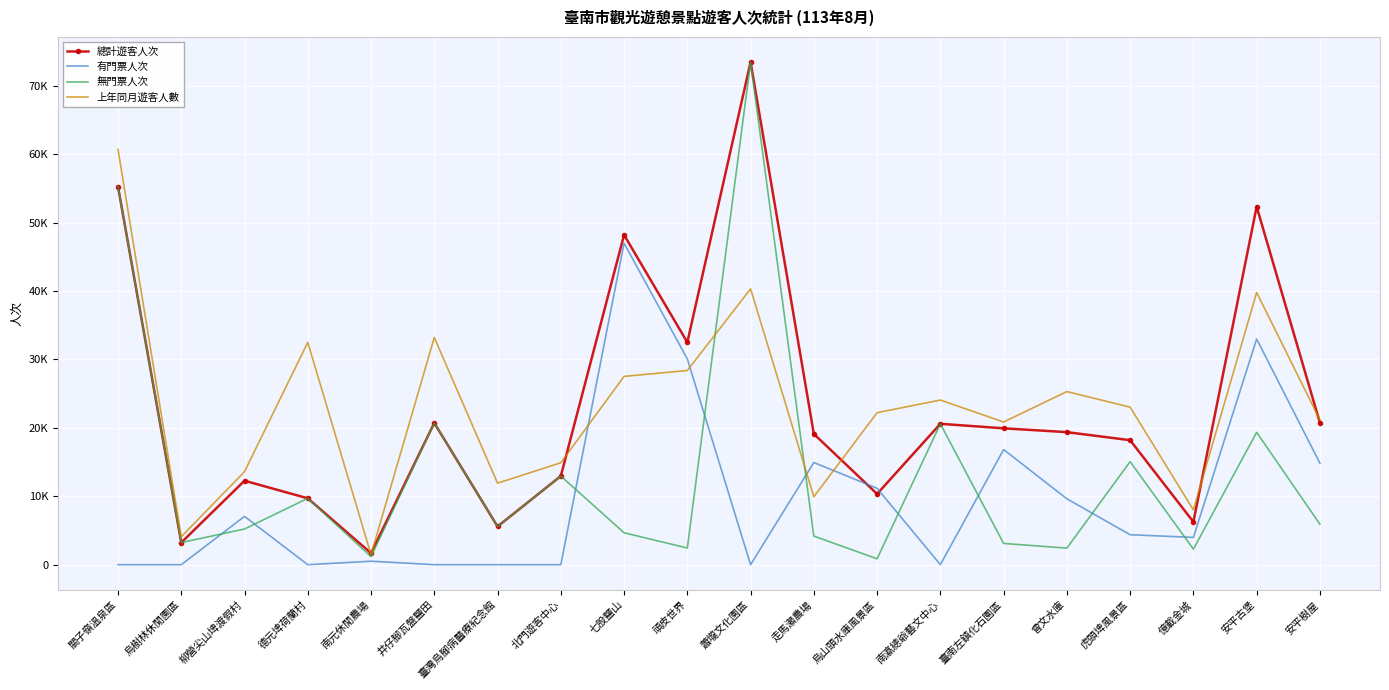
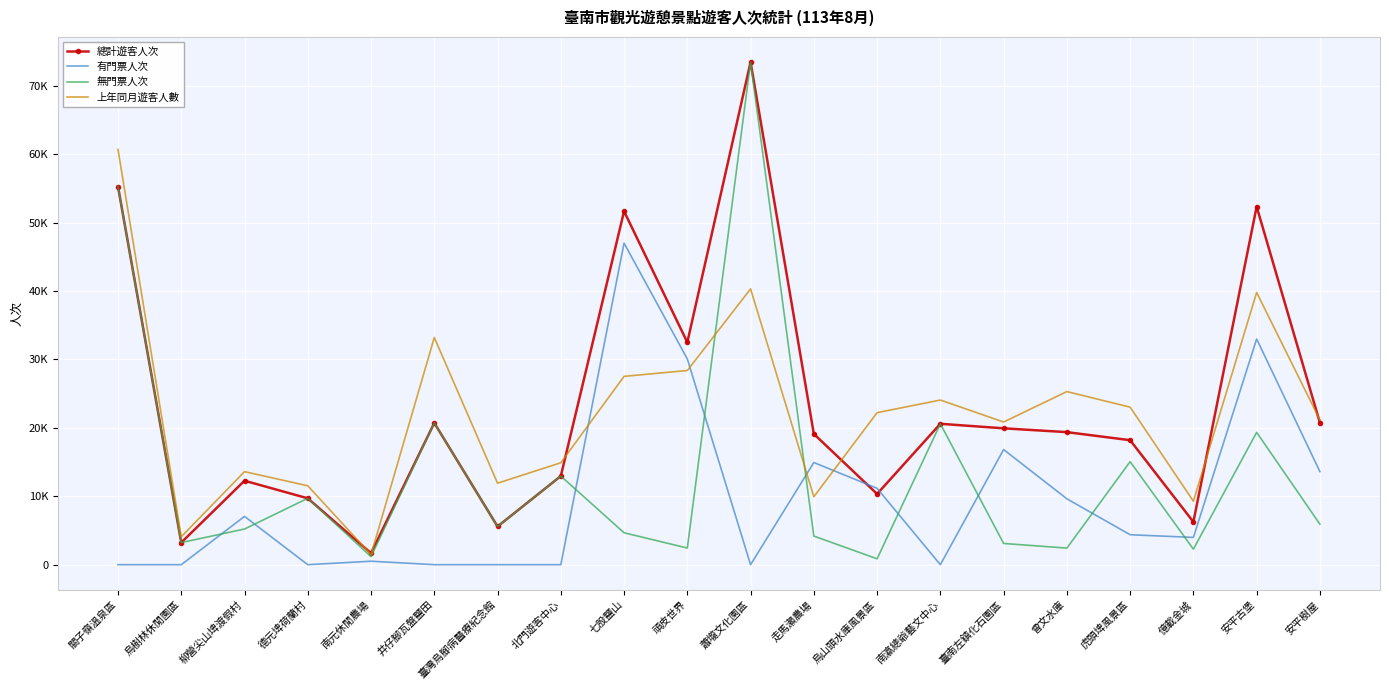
上年同月遊客人數, 德元埤荷蘭村: 32000 -> 12000
總計遊客人次, 七股鹽山: 48000 -> 52000
上年同月遊客人數, 億載金城: 8000 -> 9000
有門票人次, 安平樹屋: 15000 -> 14000
